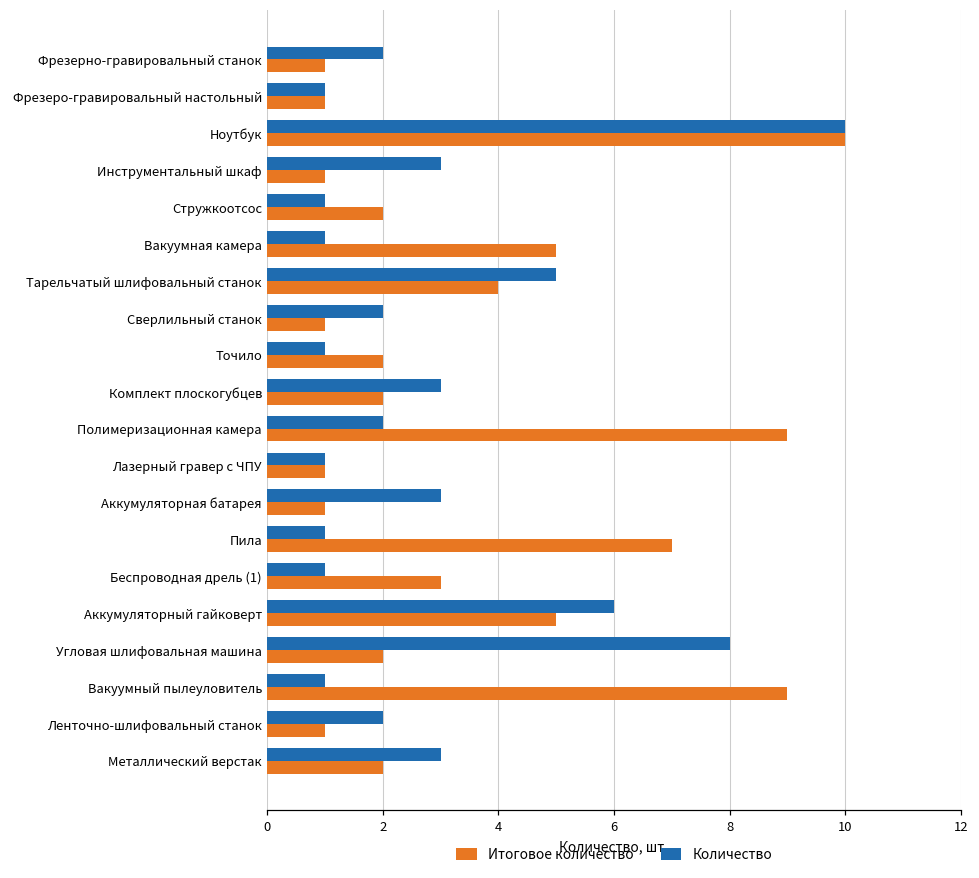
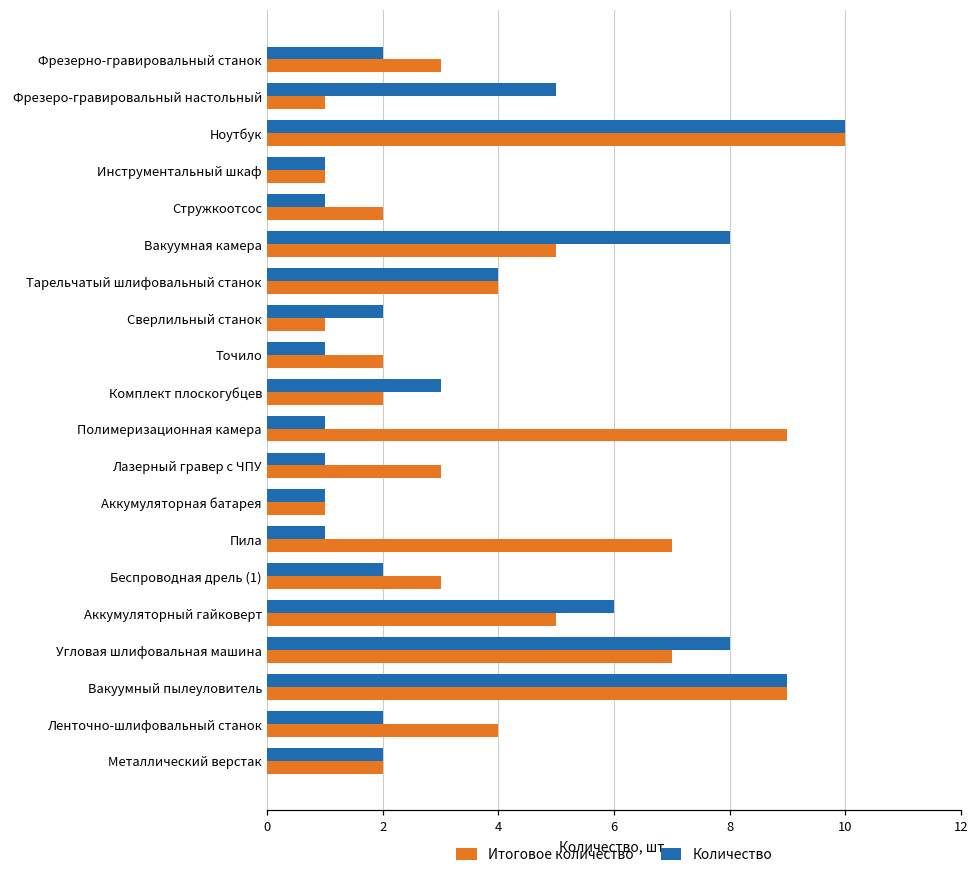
Итоговое количество, Фрезерно-гравировальный станок: 1 -> 3
Количество, Фрезеро-гравировальный настольный: 1 -> 5
Количество, Инструментальный шкаф: 3 -> 1
Количество, Вакуумная камера: 1 -> 8
Количество, Тарельчатый шлифовальный станок: 5 -> 4
Количество, Полимеризационная камера: 2 -> 1
Итоговое количество, Лазерный гравер с ЧПУ: 1 -> 3
Количество, Аккумуляторная батарея: 3 -> 1
Количество, Беспроводная дрель (1): 1 -> 2
Итоговое количество, Угловая шлифовальная машина: 2 -> 7
Количество, Вакуумный пылеуловитель: 1 -> 9
Итоговое количество, Ленточно-шлифовальный станок: 1 -> 4
Количество, Металлический верстак: 3 -> 2
